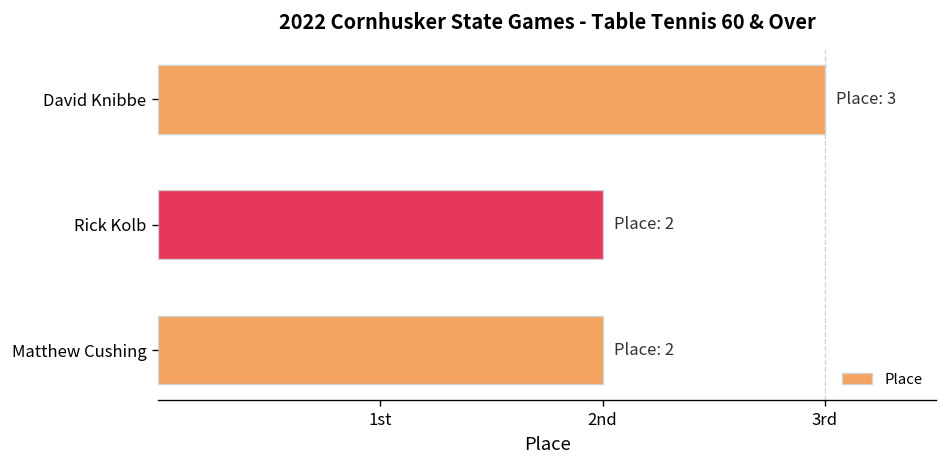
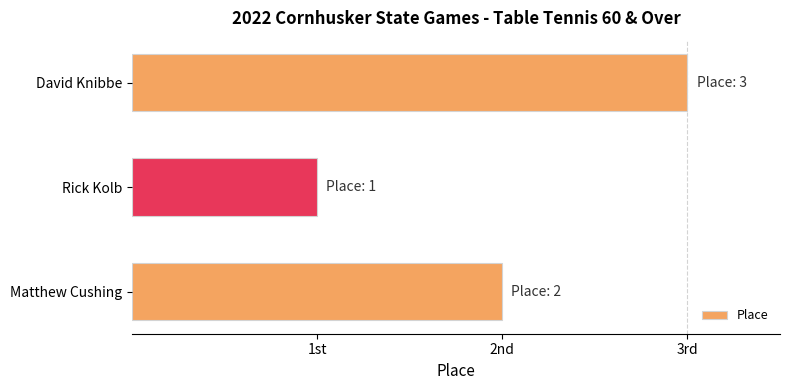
Rick Kolb: 2 -> 1
